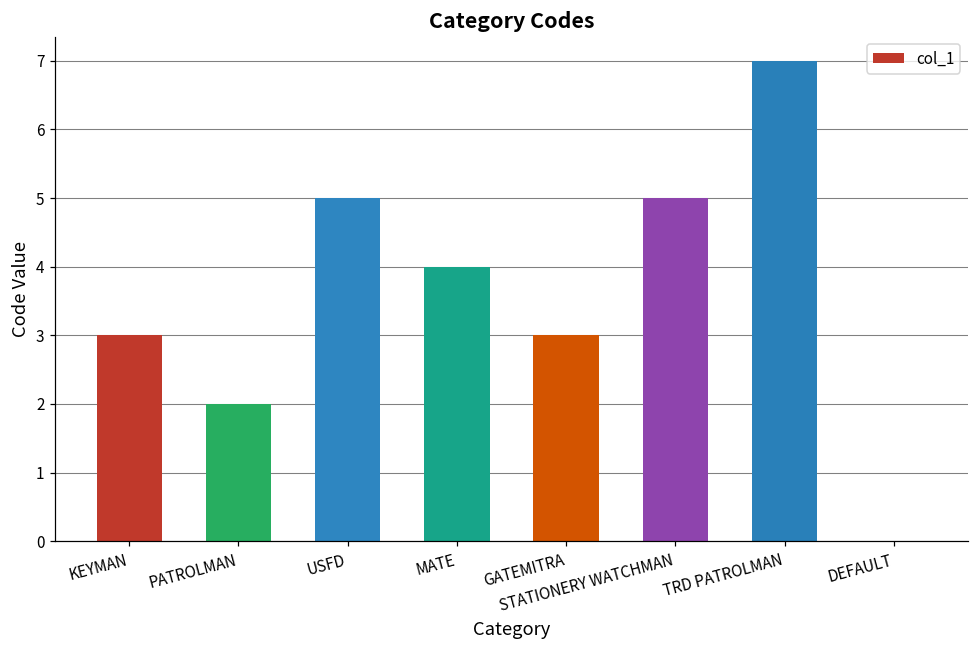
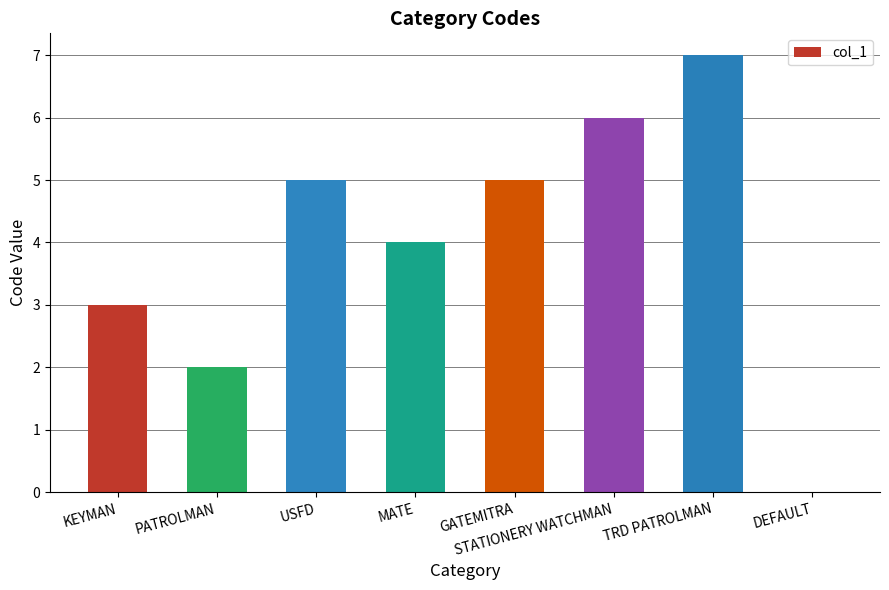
GATEMITRA: 3 -> 5
STATIONERY WATCHMAN: 5 -> 6
